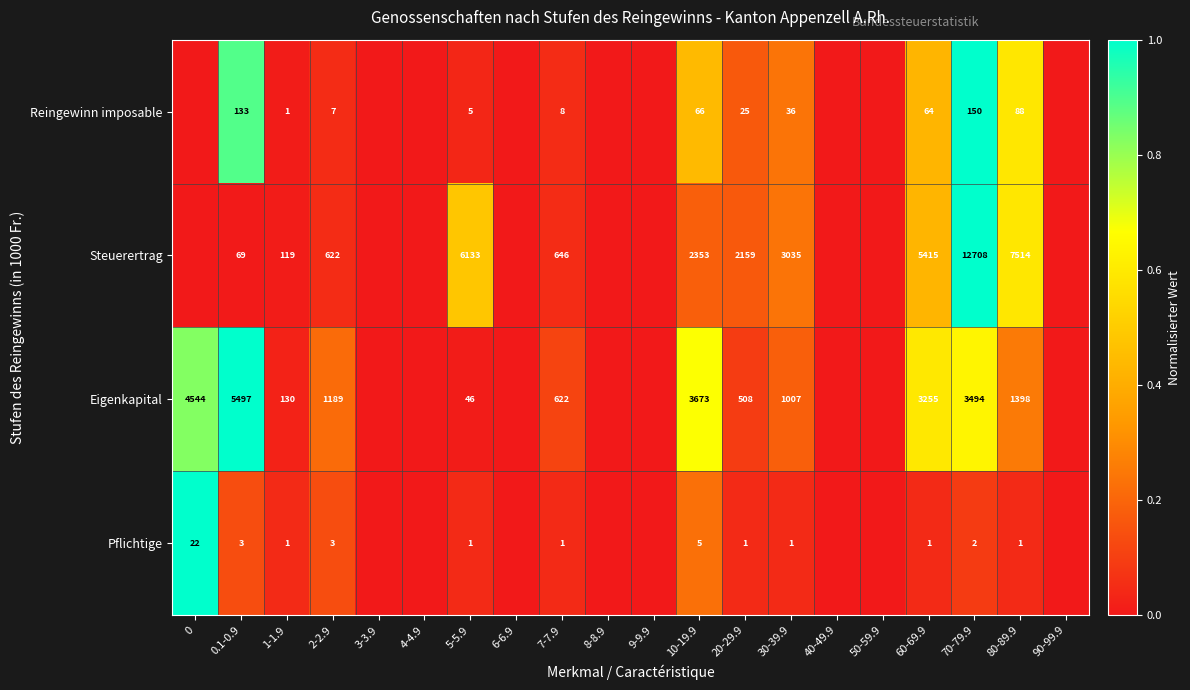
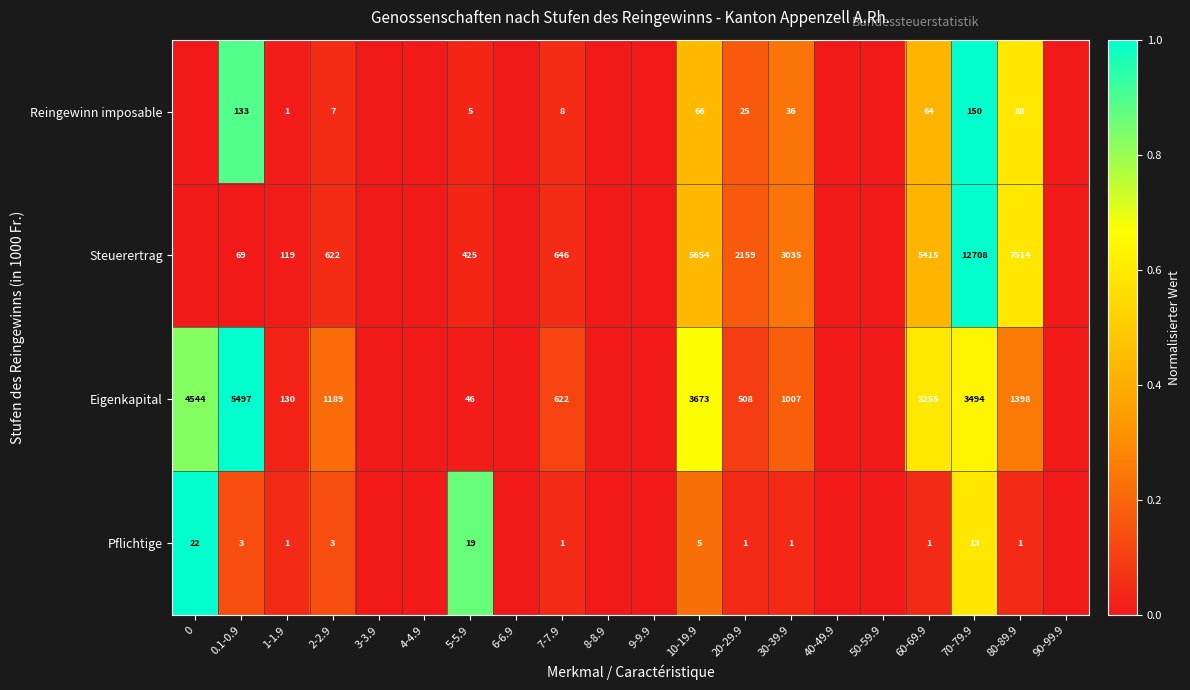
Steuerertrag, 5-5.9: 6133 -> 425
Steuerertrag, 10-19.9: 2353 -> 5654
Pflichtige, 5-5.9: 1 -> 19
Pflichtige, 70-79.9: 2 -> 13
